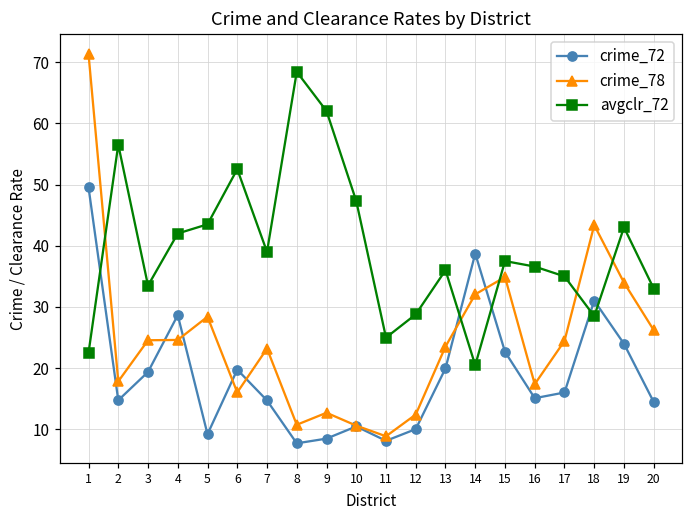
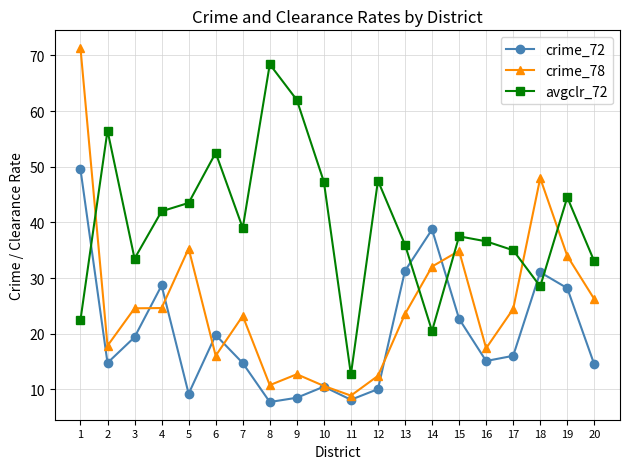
crime_78, 5: 28 -> 35
avgclr_72, 11: 25 -> 13
avgclr_72, 12: 29 -> 48
crime_72, 13: 20 -> 31
crime_78, 18: 43 -> 48
crime_72, 19: 24 -> 28
avgclr_72, 19: 43 -> 45
